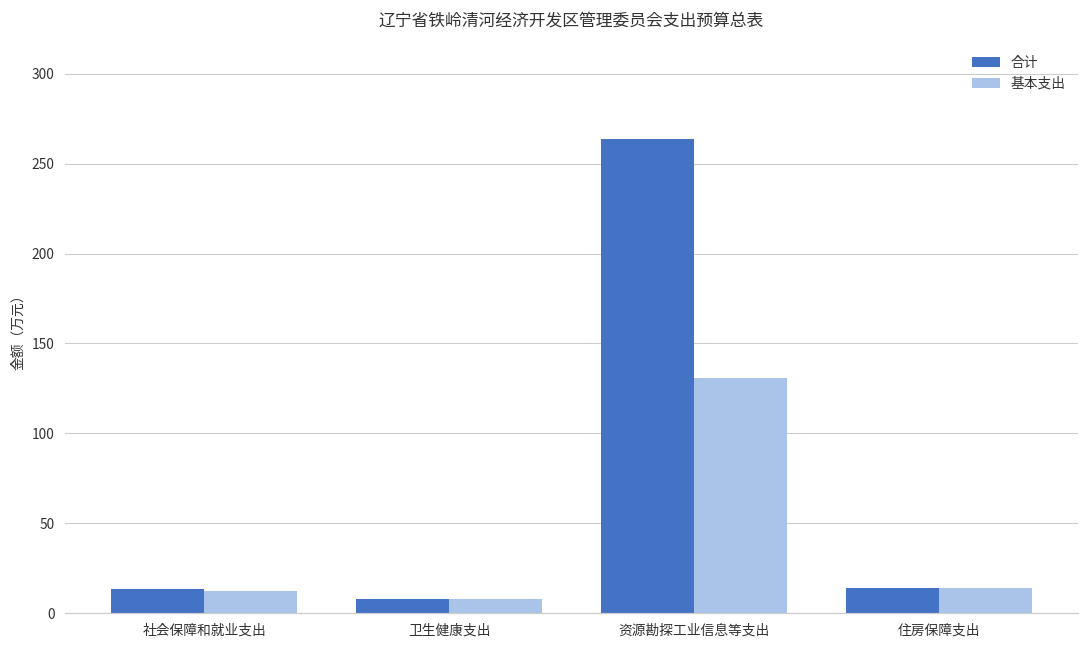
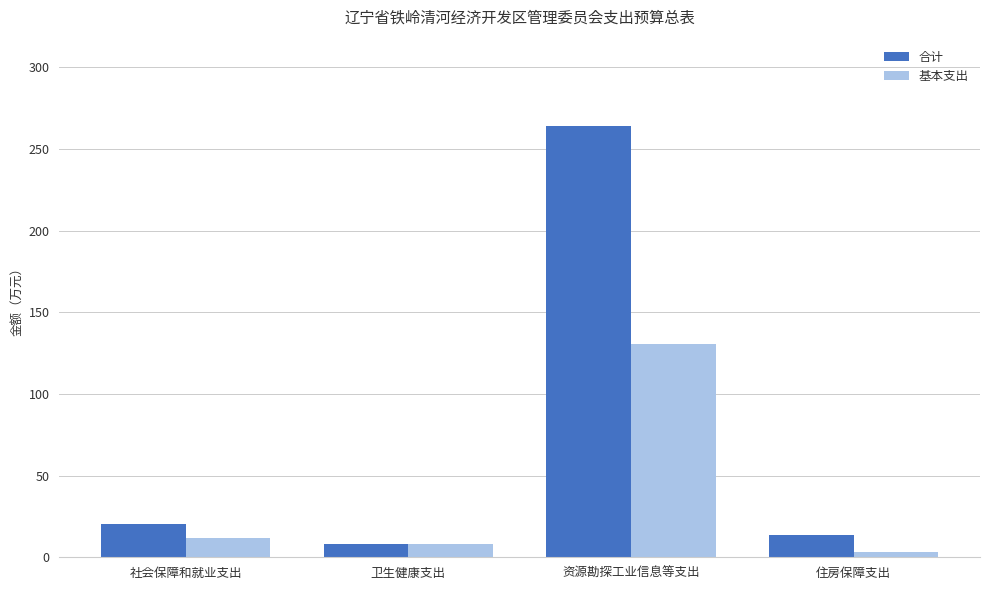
合计, 社会保障和就业支出: 13 -> 20
基本支出, 住房保障支出: 14 -> 3
